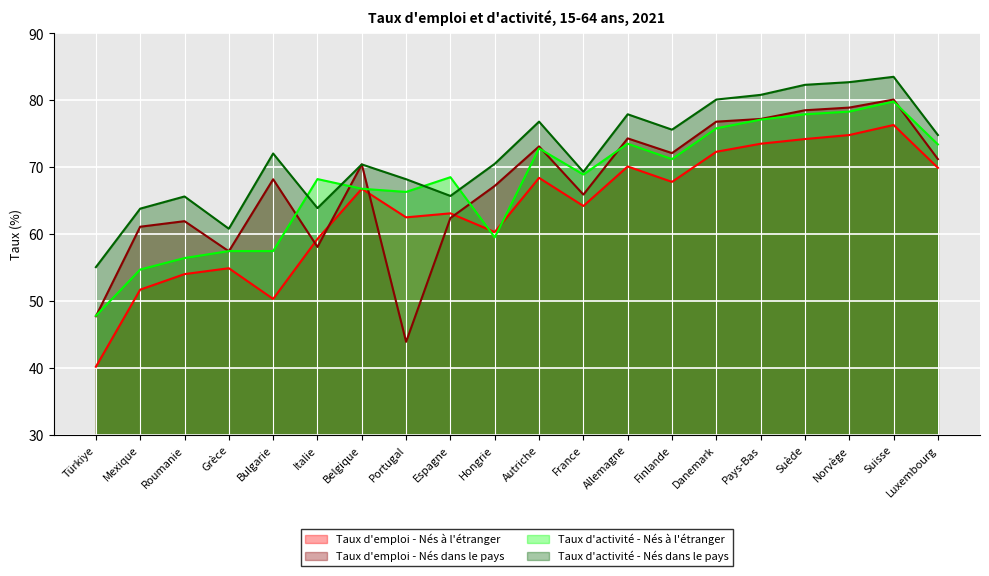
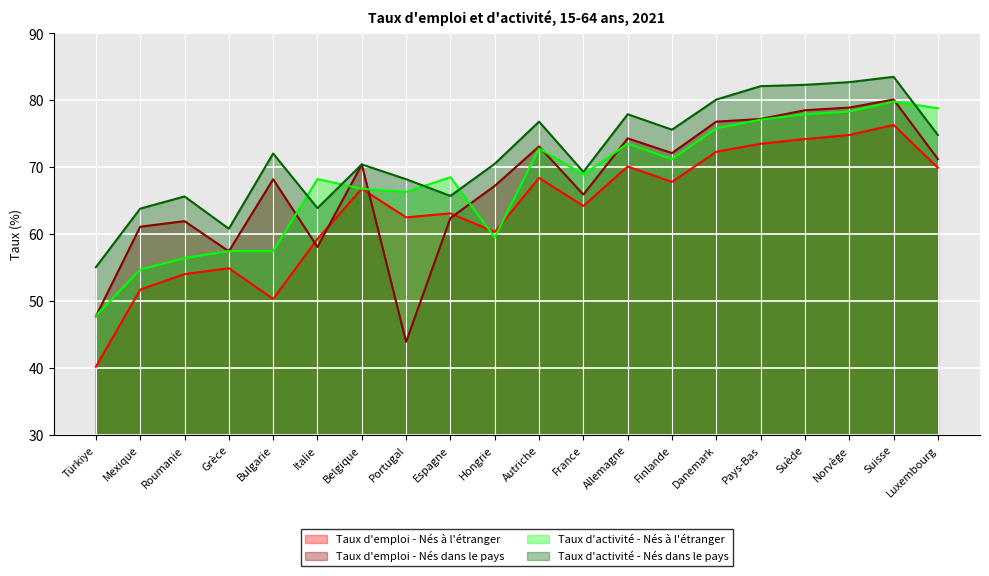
Taux d'activité - Nés dans le pays, Pays-Bas: 81 -> 82
Taux d'activité - Nés à l'étranger, Luxembourg: 73 -> 79
